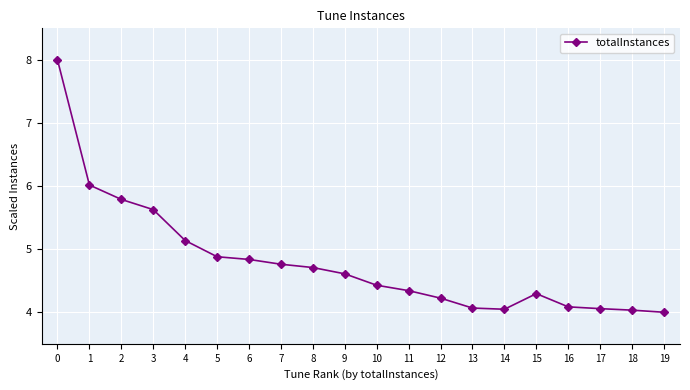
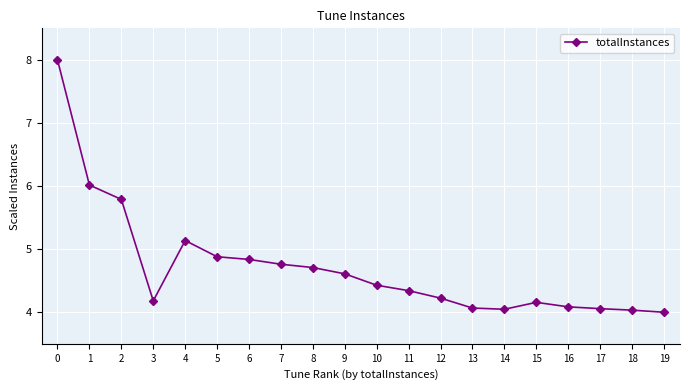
3: 5.6 -> 4.2
15: 4.3 -> 4.2
